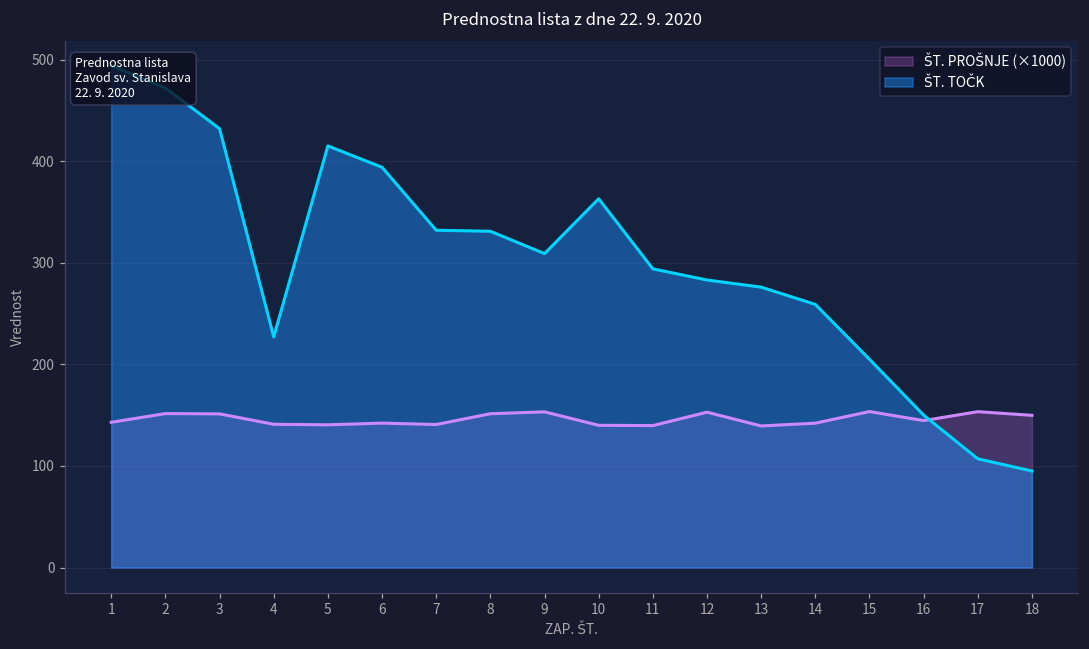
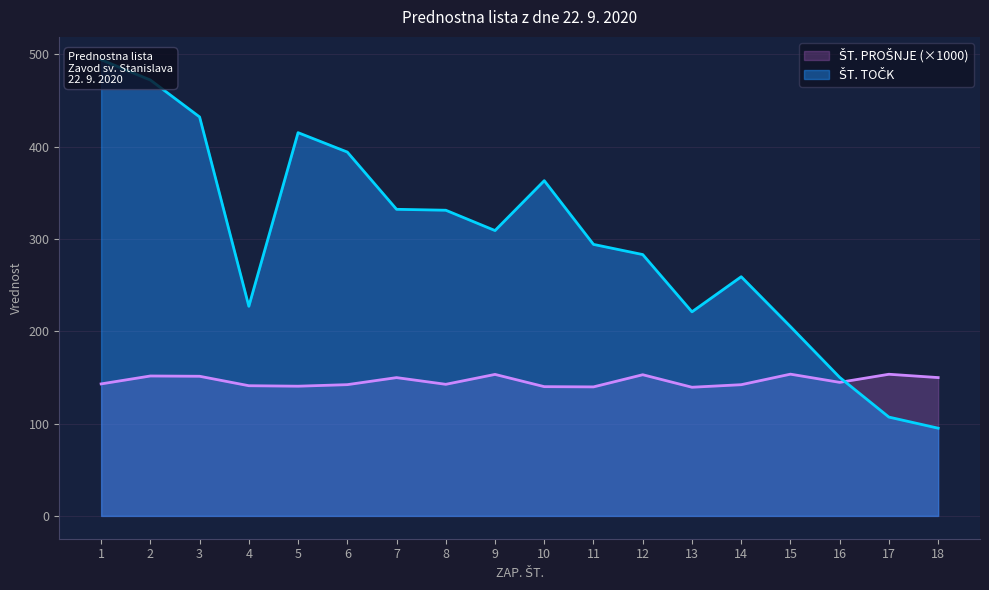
ŠT. PROŠNJE (×1000), 7: 140 -> 150
ŠT. PROŠNJE (×1000), 8: 150 -> 140
ŠT. TOČK, 13: 280 -> 220
